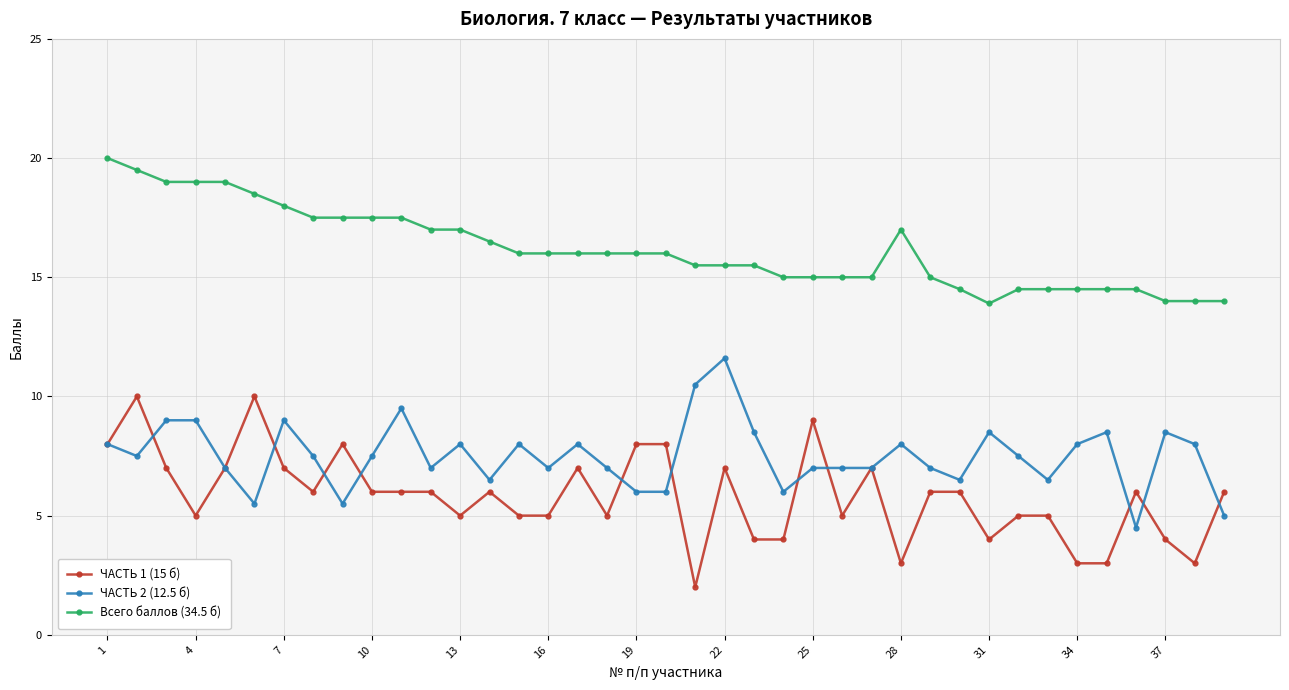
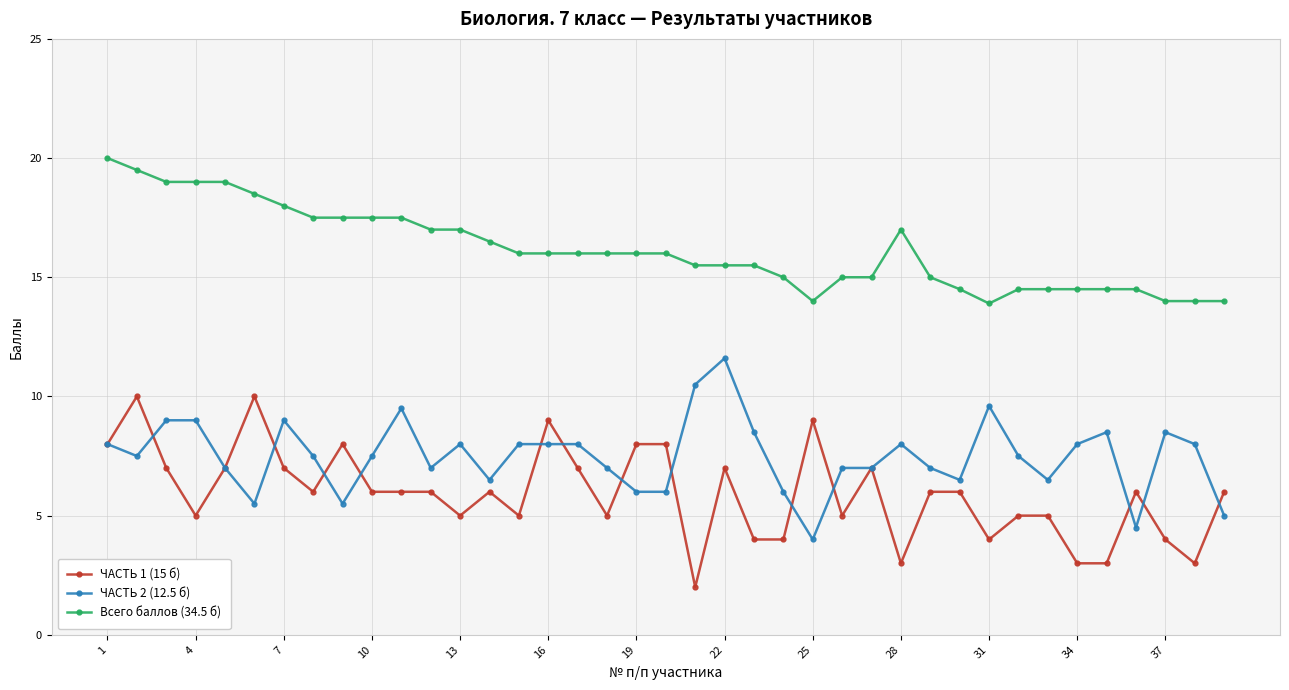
ЧАСТЬ 1 (15 б), 16: 5 -> 9
ЧАСТЬ 2 (12.5 б), 16: 7 -> 8
ЧАСТЬ 2 (12.5 б), 25: 7 -> 4
Всего баллов (34.5 б), 25: 15 -> 14
ЧАСТЬ 2 (12.5 б), 31: 8.5 -> 9.6
